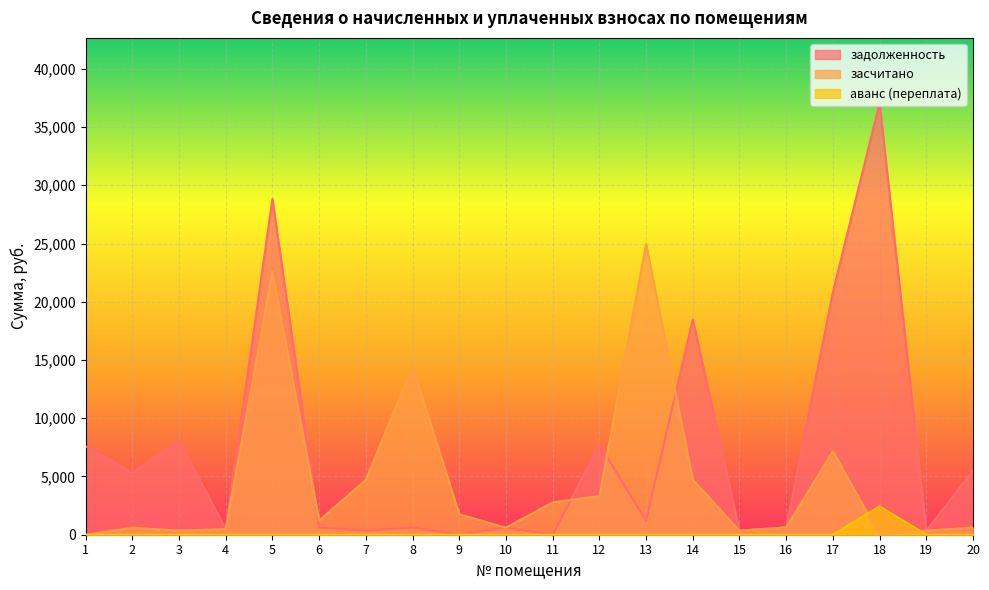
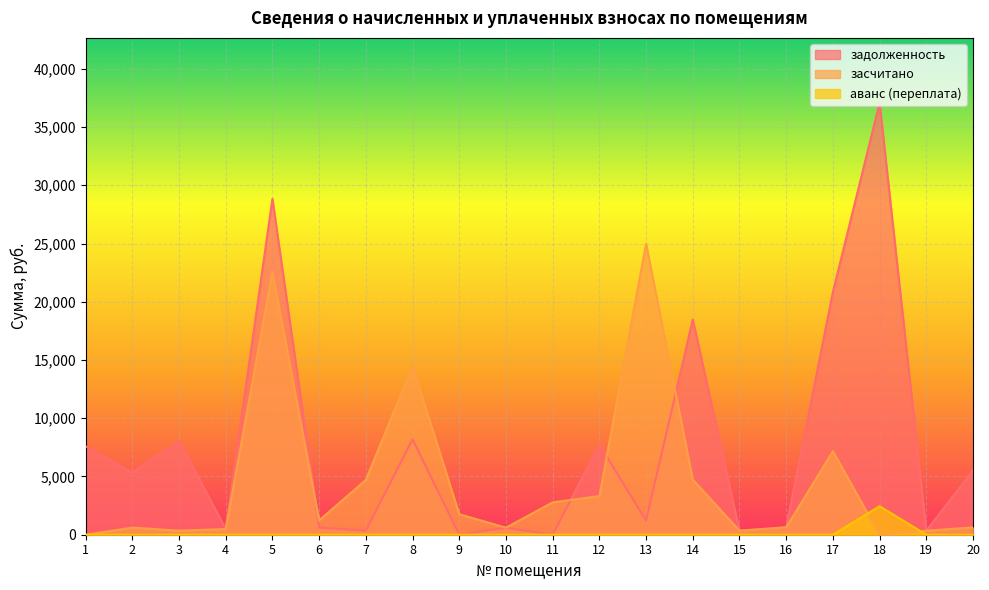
задолженность, 8: 600 -> 8,200
